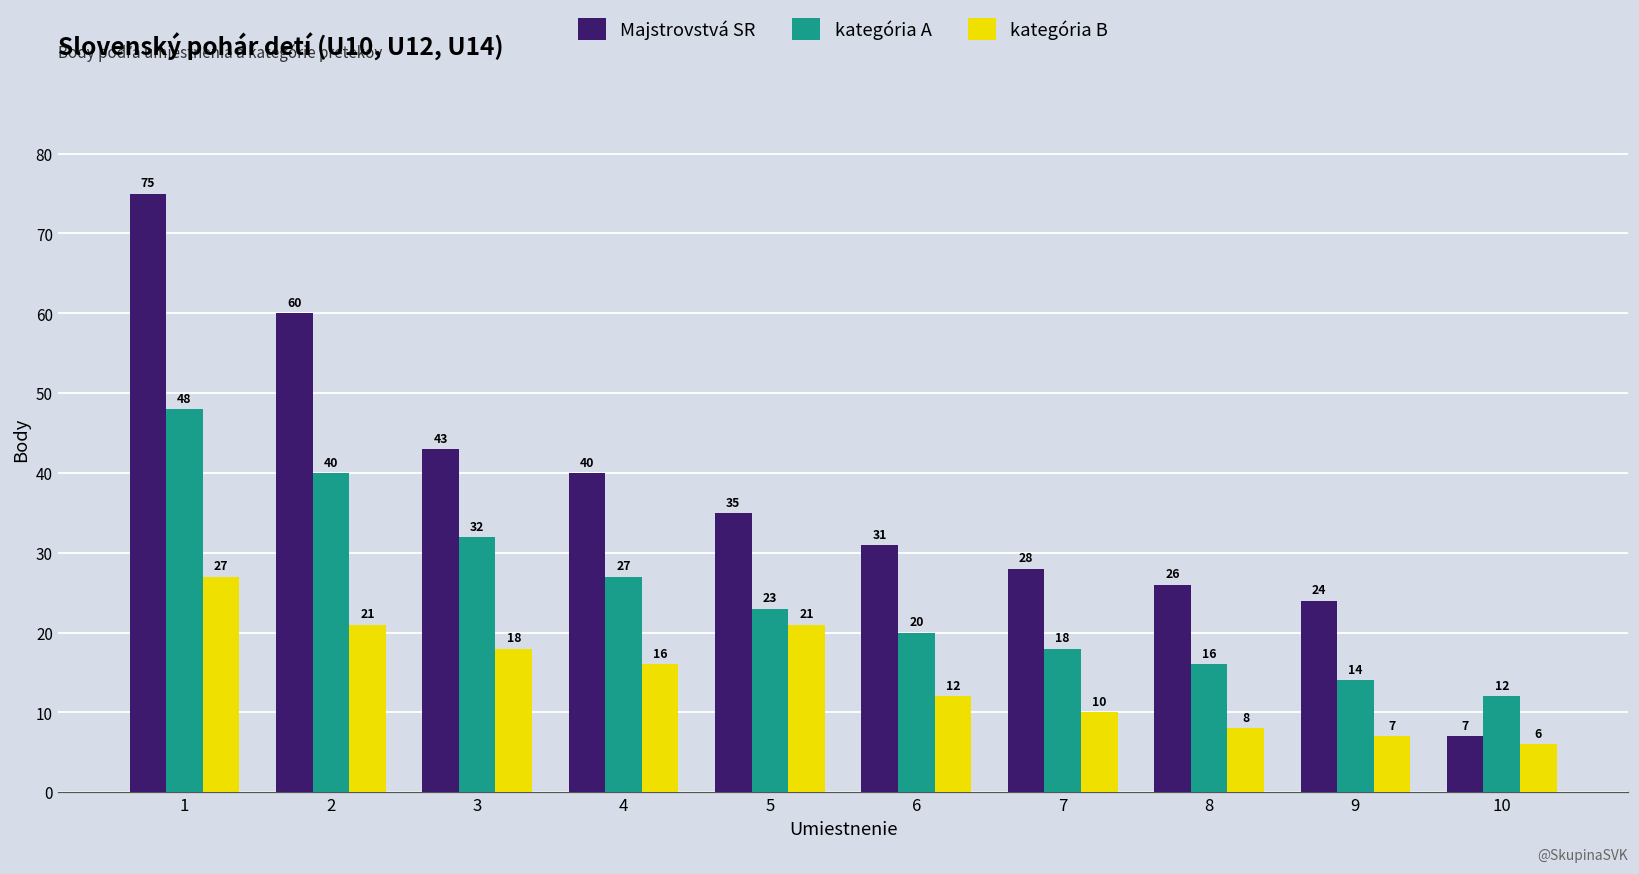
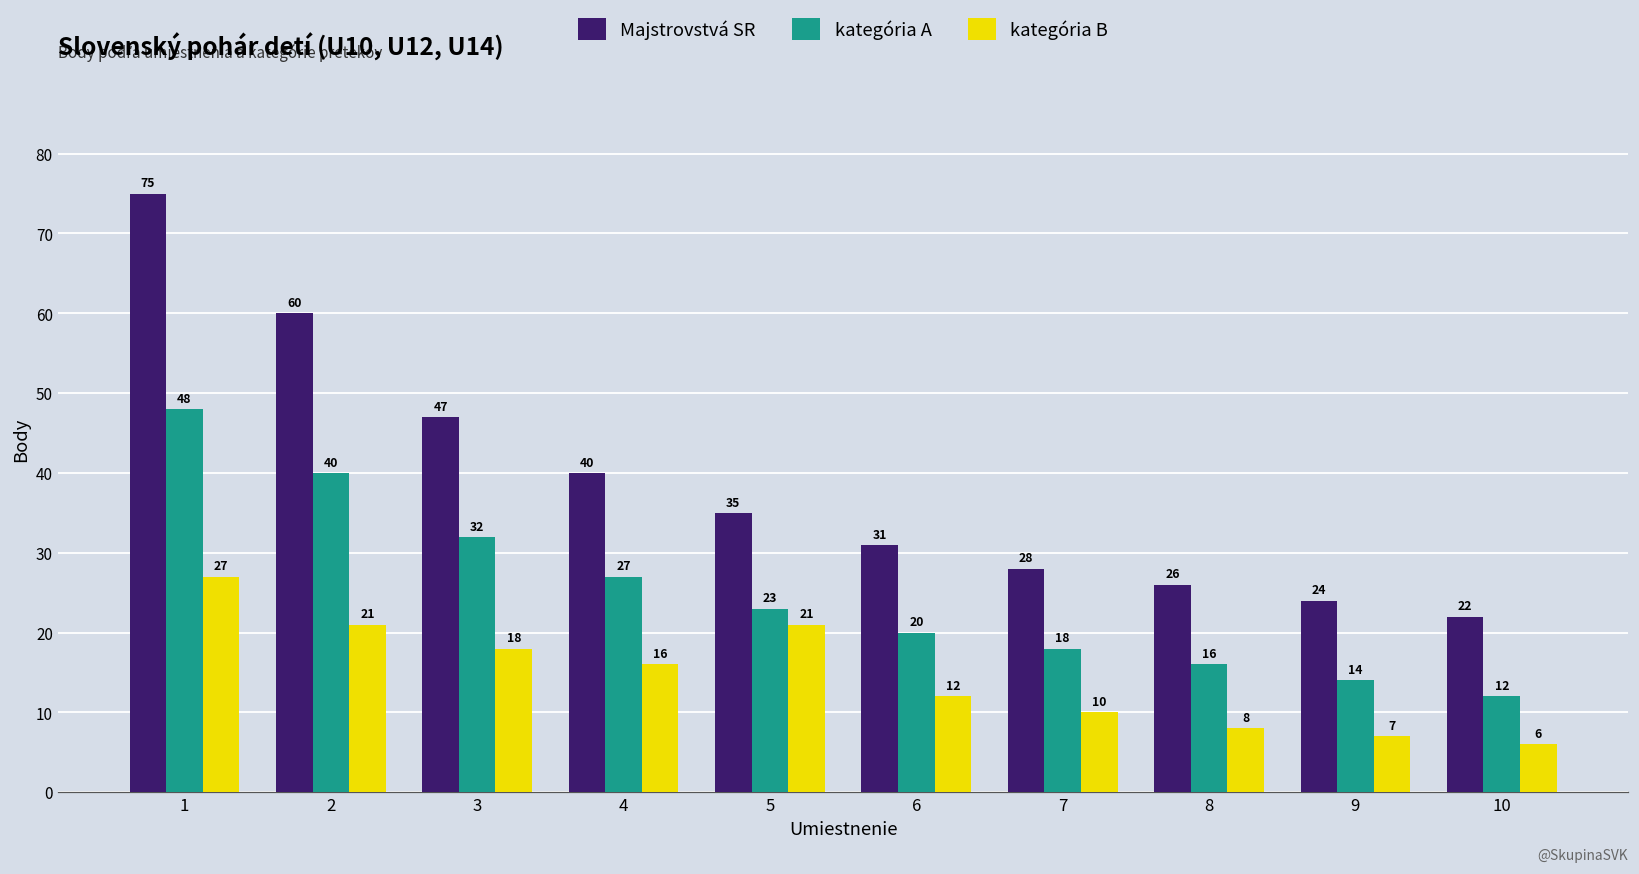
Majstrovstvá SR, 3: 43 -> 47
Majstrovstvá SR, 10: 7 -> 22
